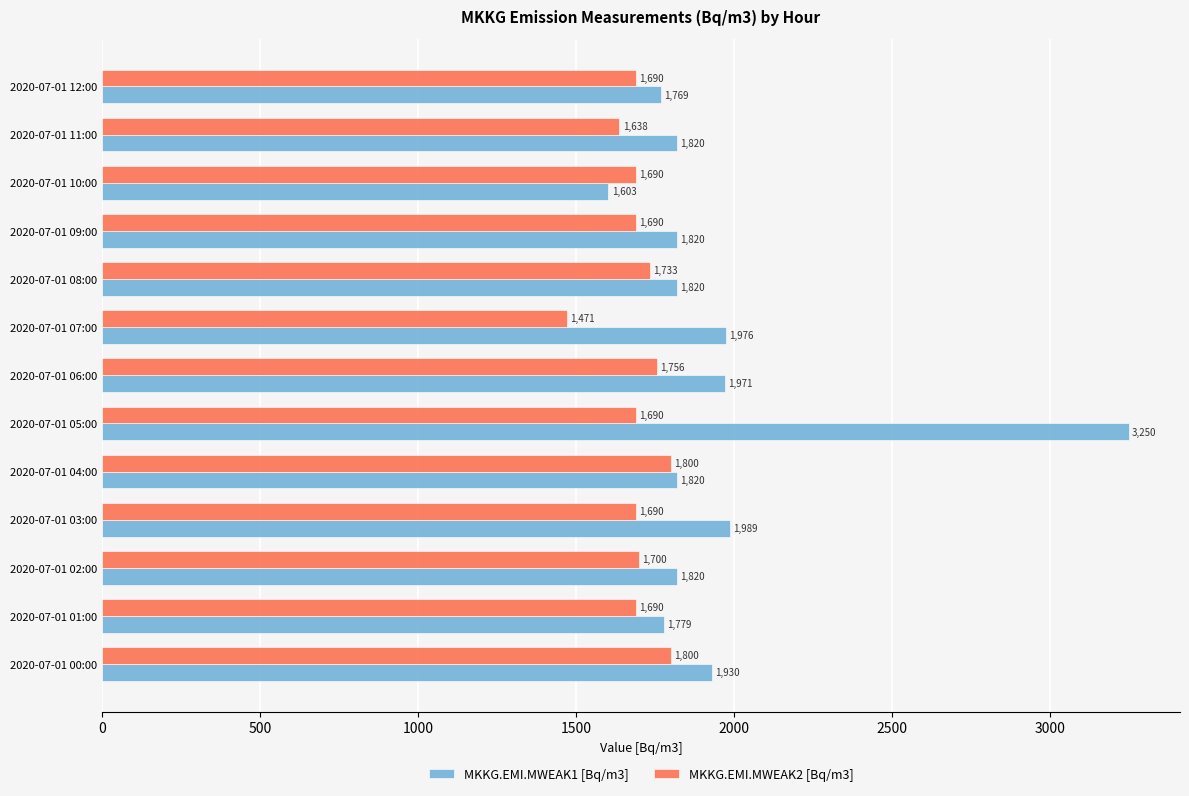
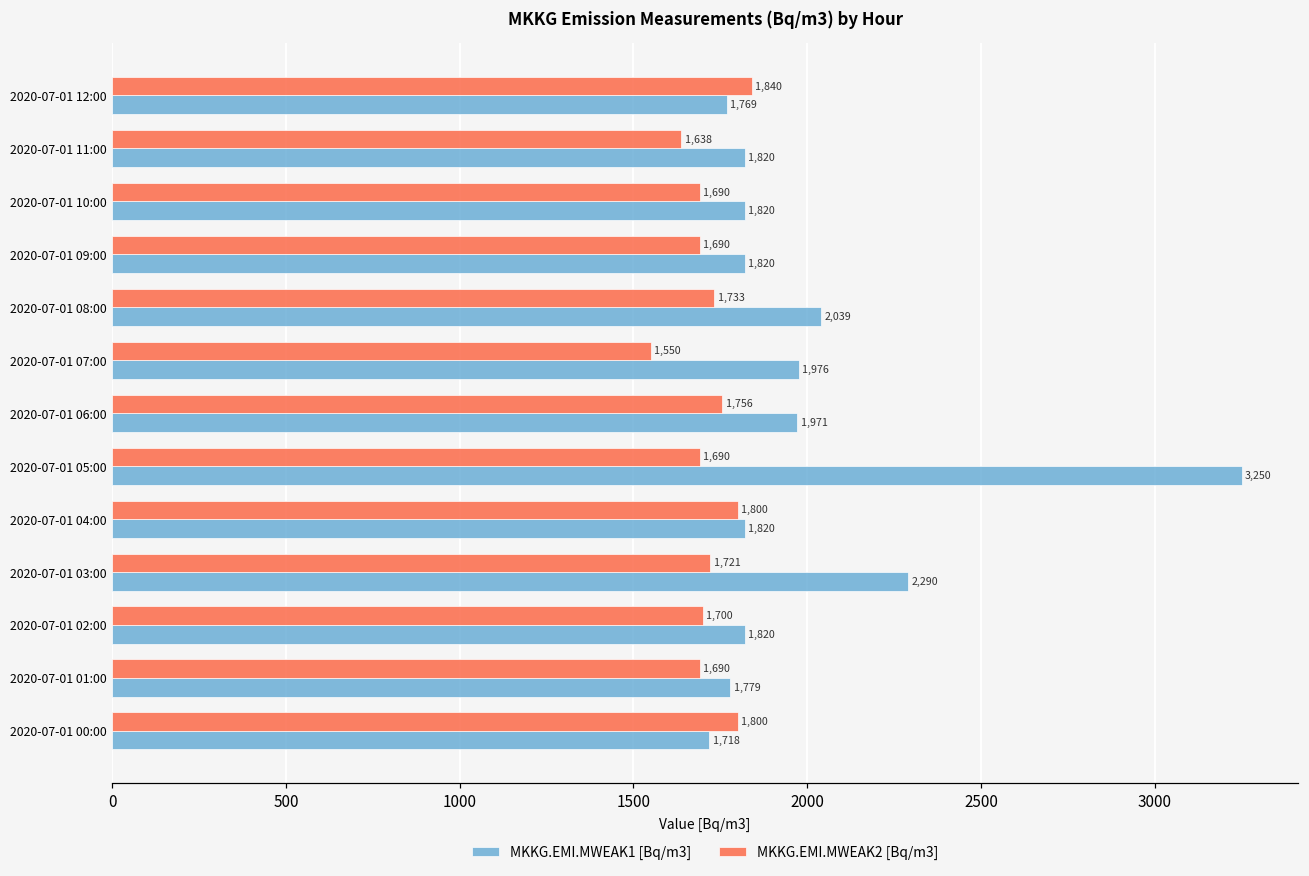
MKKG.EMI.MWEAK2 [Bq/m3], 2020-07-01 12:00: 1,690 -> 1,840
MKKG.EMI.MWEAK1 [Bq/m3], 2020-07-01 10:00: 1,603 -> 1,820
MKKG.EMI.MWEAK1 [Bq/m3], 2020-07-01 08:00: 1,820 -> 2,039
MKKG.EMI.MWEAK2 [Bq/m3], 2020-07-01 07:00: 1,471 -> 1,550
MKKG.EMI.MWEAK2 [Bq/m3], 2020-07-01 03:00: 1,690 -> 1,721
MKKG.EMI.MWEAK1 [Bq/m3], 2020-07-01 03:00: 1,989 -> 2,290
MKKG.EMI.MWEAK1 [Bq/m3], 2020-07-01 00:00: 1,930 -> 1,718
